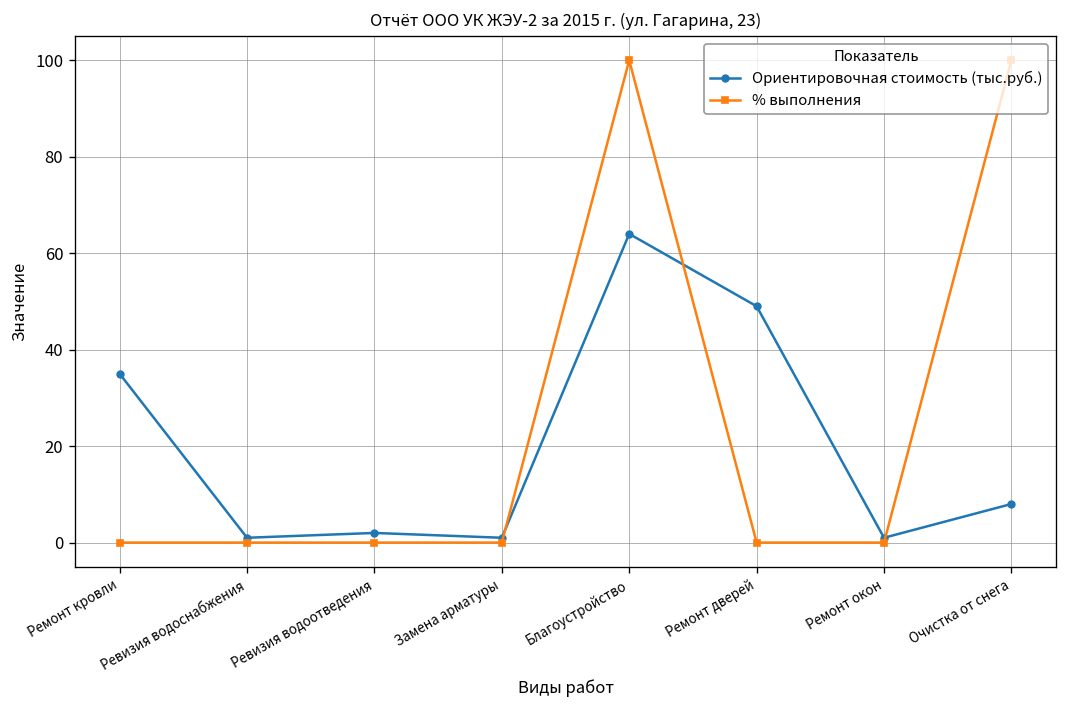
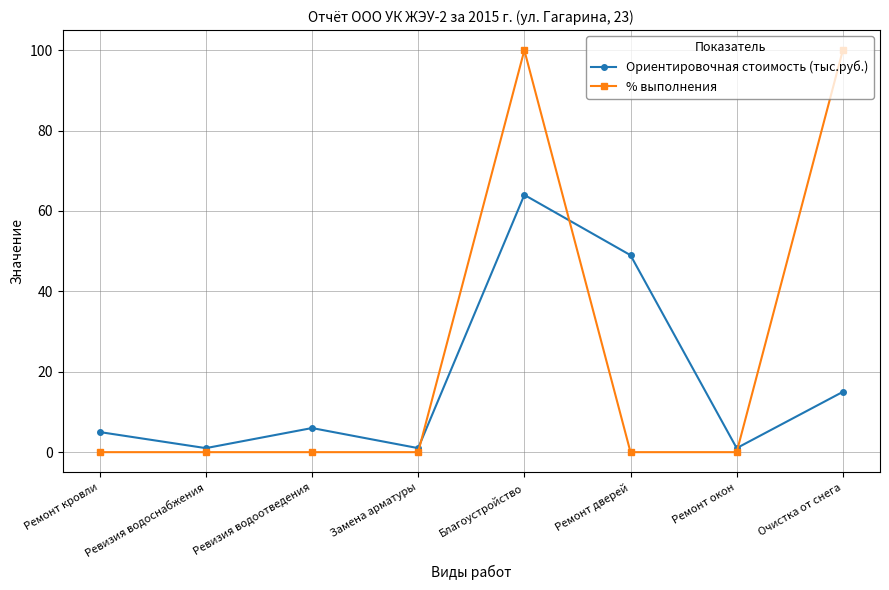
Ориентировочная стоимость (тыс.руб.), Ремонт кровли: 35 -> 5
Ориентировочная стоимость (тыс.руб.), Ревизия водоотведения: 2 -> 6
Ориентировочная стоимость (тыс.руб.), Очистка от снега: 8 -> 15
